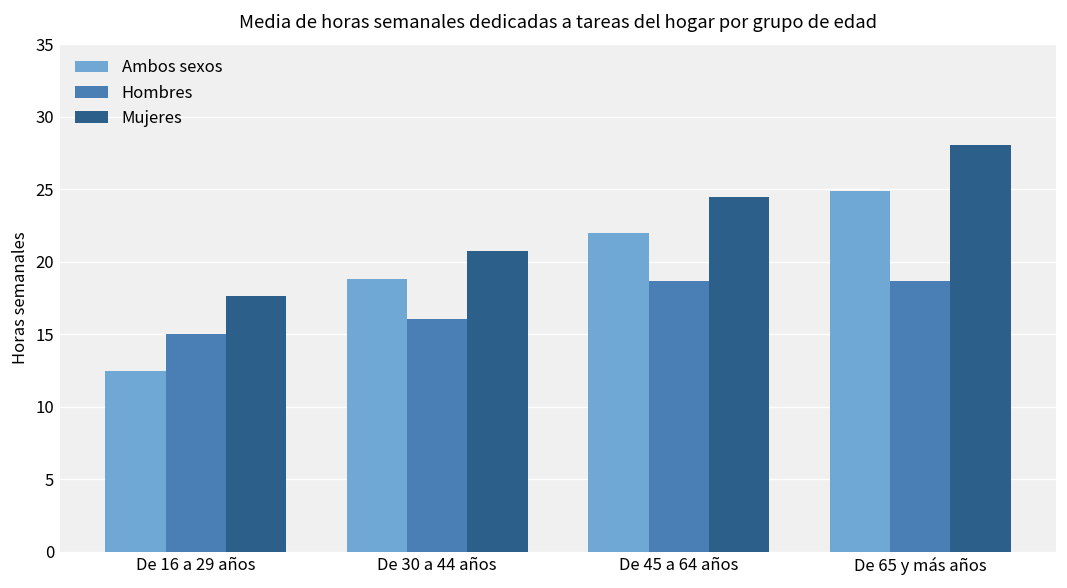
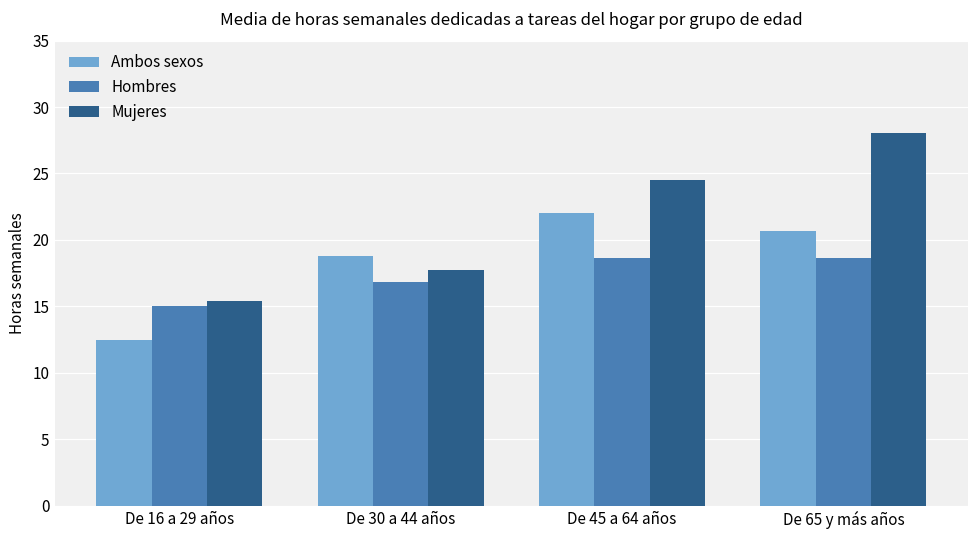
Mujeres, De 16 a 29 años: 17.7 -> 15.4
Hombres, De 30 a 44 años: 16.0 -> 16.8
Mujeres, De 30 a 44 años: 20.8 -> 17.7
Ambos sexos, De 65 y más años: 24.9 -> 20.7
